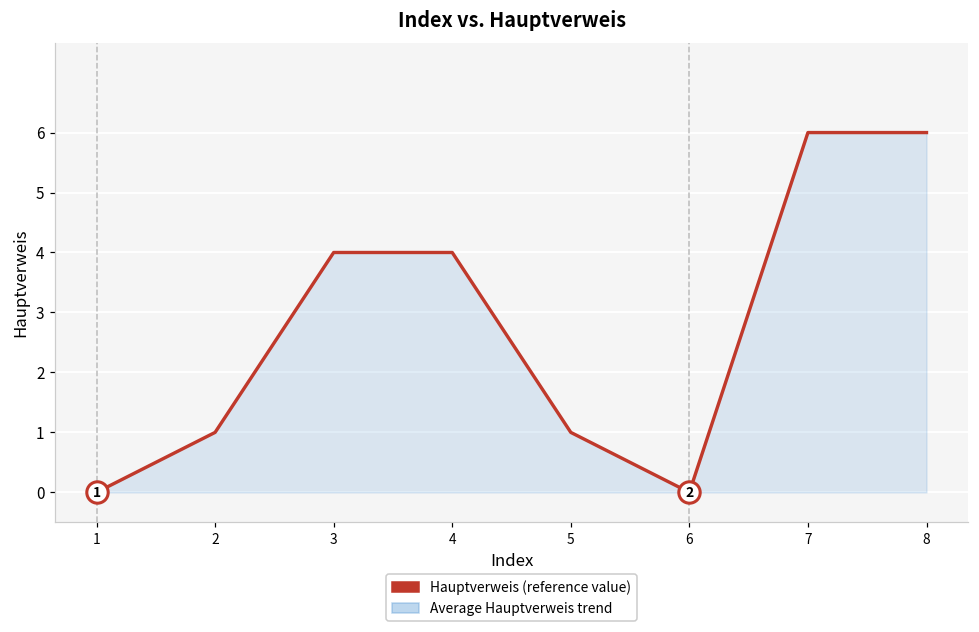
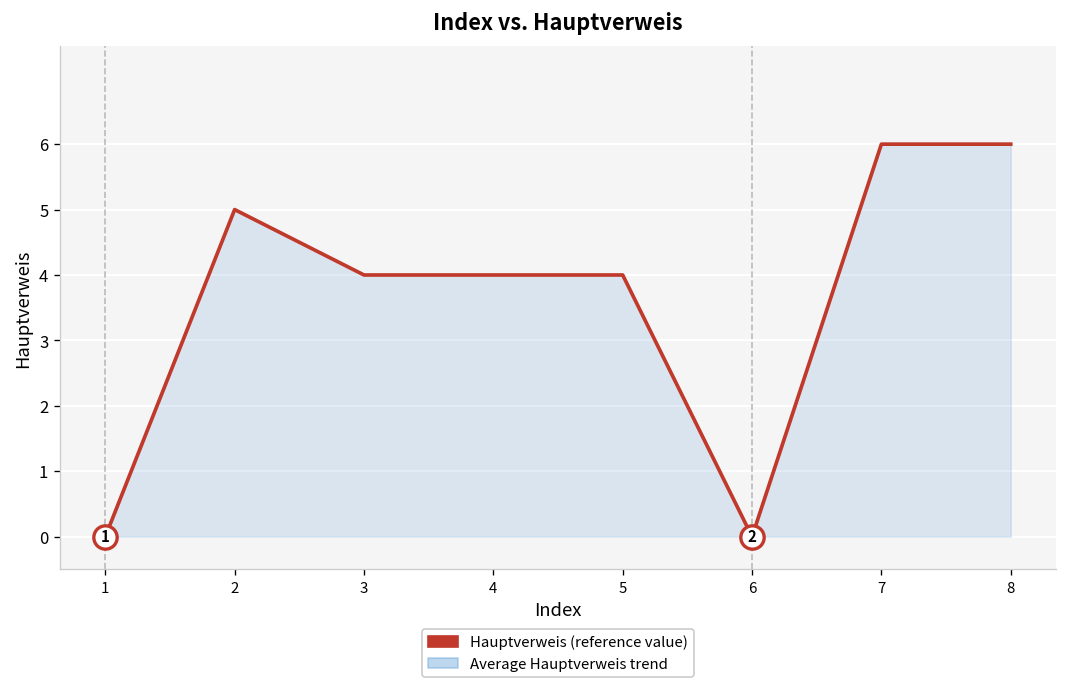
Hauptverweis (reference value), 2: 1 -> 5
Hauptverweis (reference value), 5: 1 -> 4
